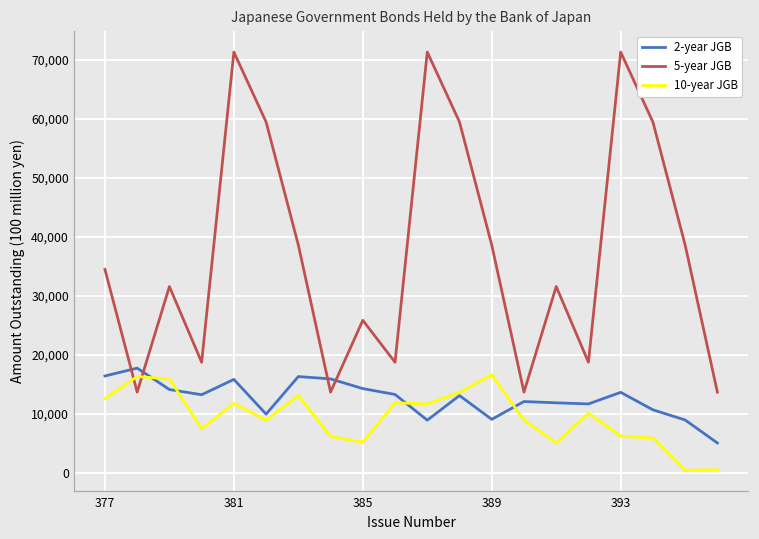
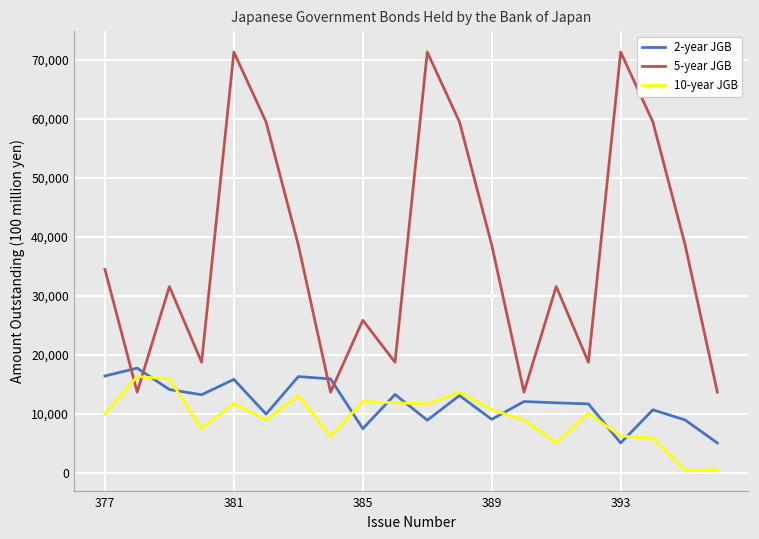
10-year JGB, 377: 13,000 -> 10,000
2-year JGB, 385: 14,000 -> 7,000
10-year JGB, 385: 5,000 -> 12,000
10-year JGB, 389: 17,000 -> 11,000
2-year JGB, 393: 14,000 -> 5,000
